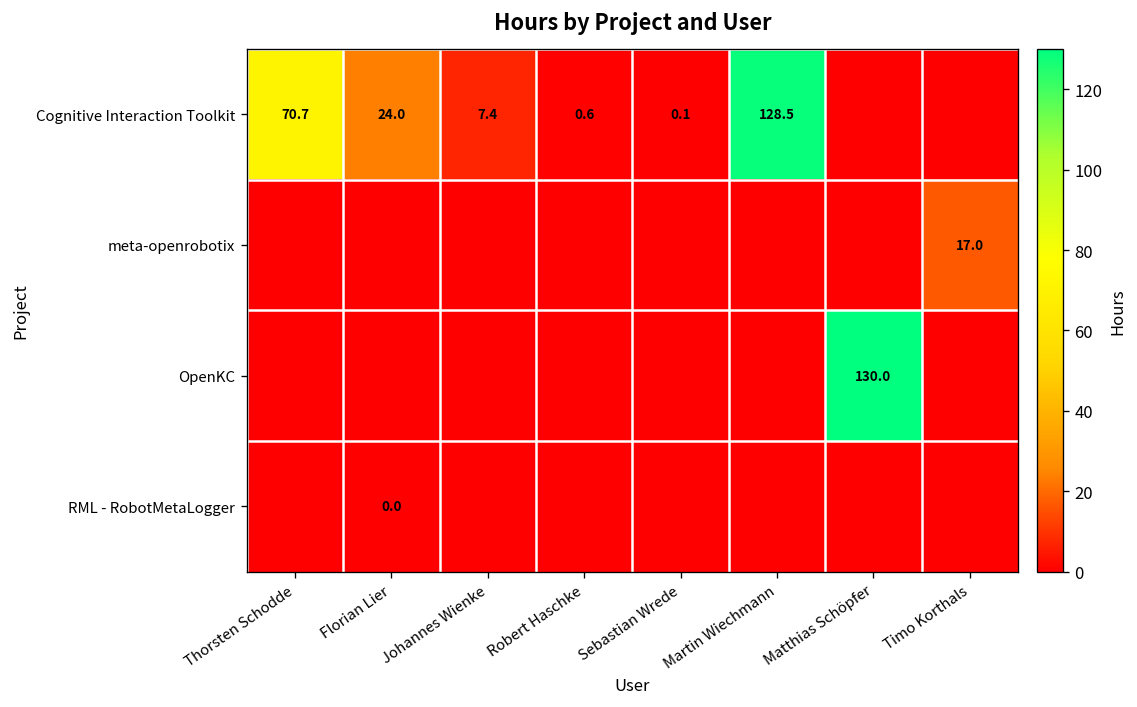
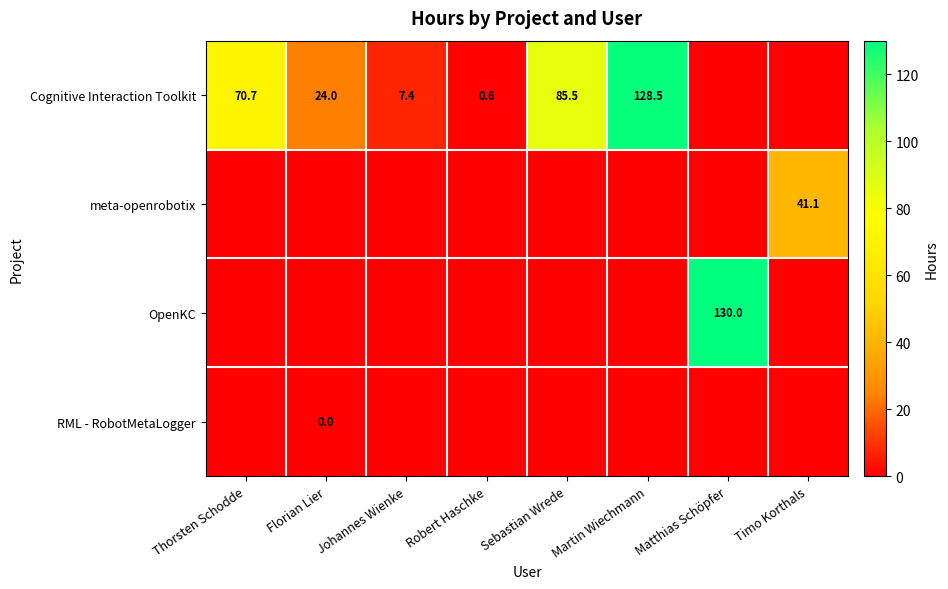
Cognitive Interaction Toolkit, Sebastian Wrede: 0.1 -> 85.5
meta-openrobotix, Timo Korthals: 17.0 -> 41.1
